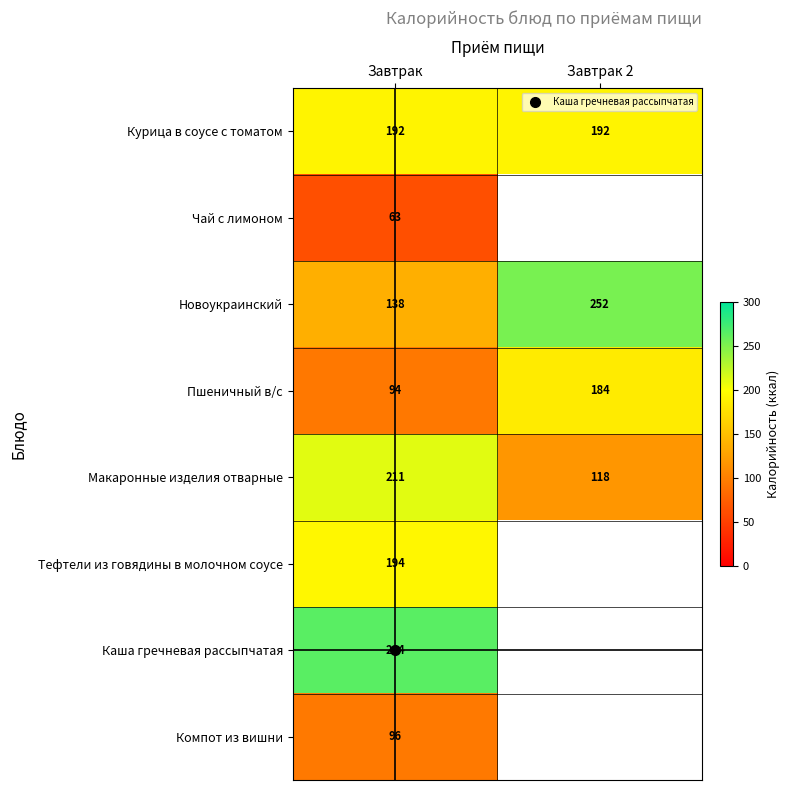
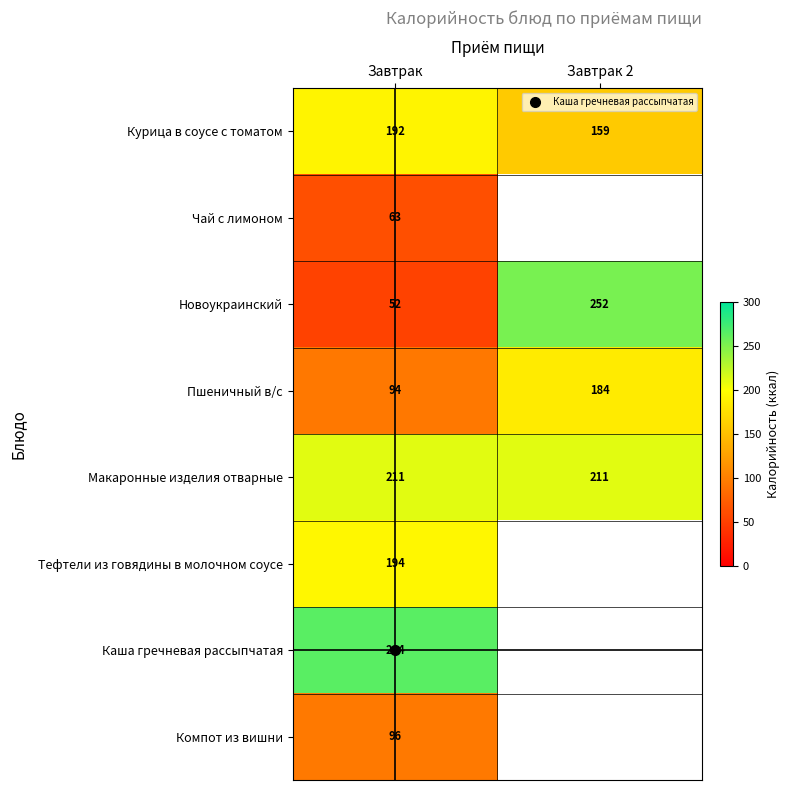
Курица в соусе с томатом, Завтрак 2: 192 -> 159
Новоукраинский, Завтрак: 138 -> 52
Макаронные изделия отварные, Завтрак 2: 118 -> 211
